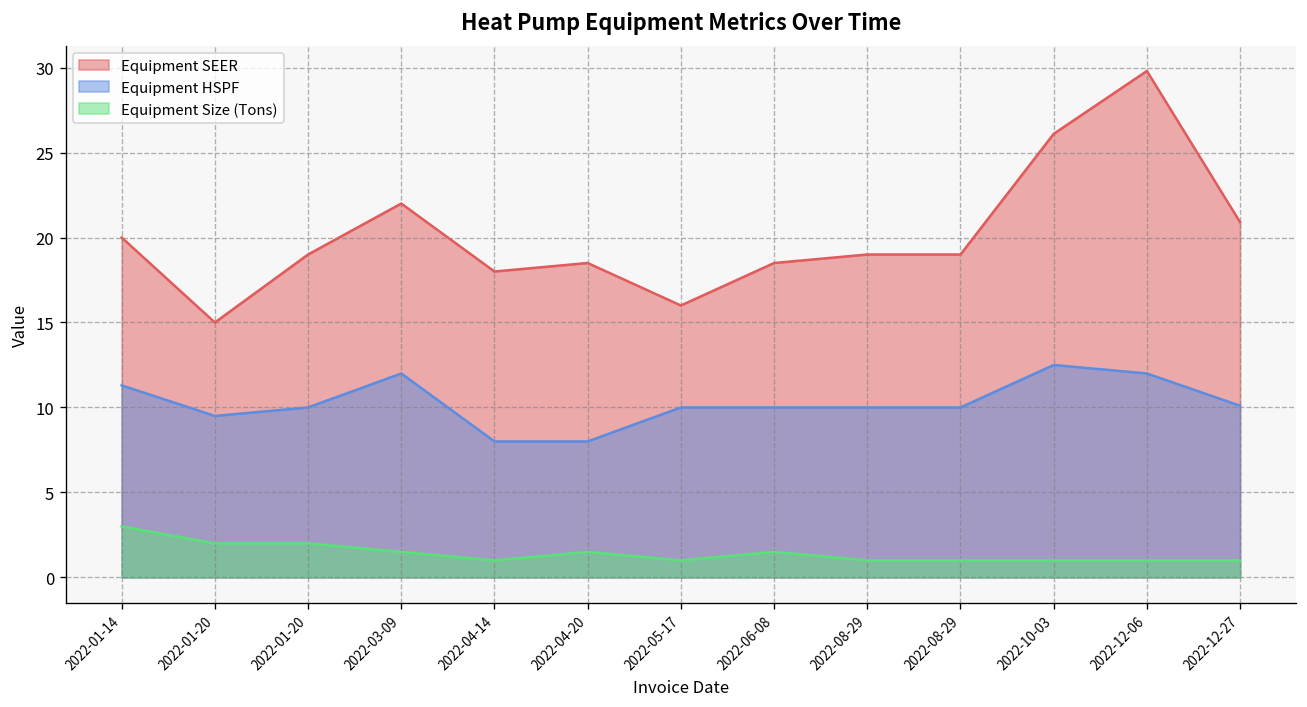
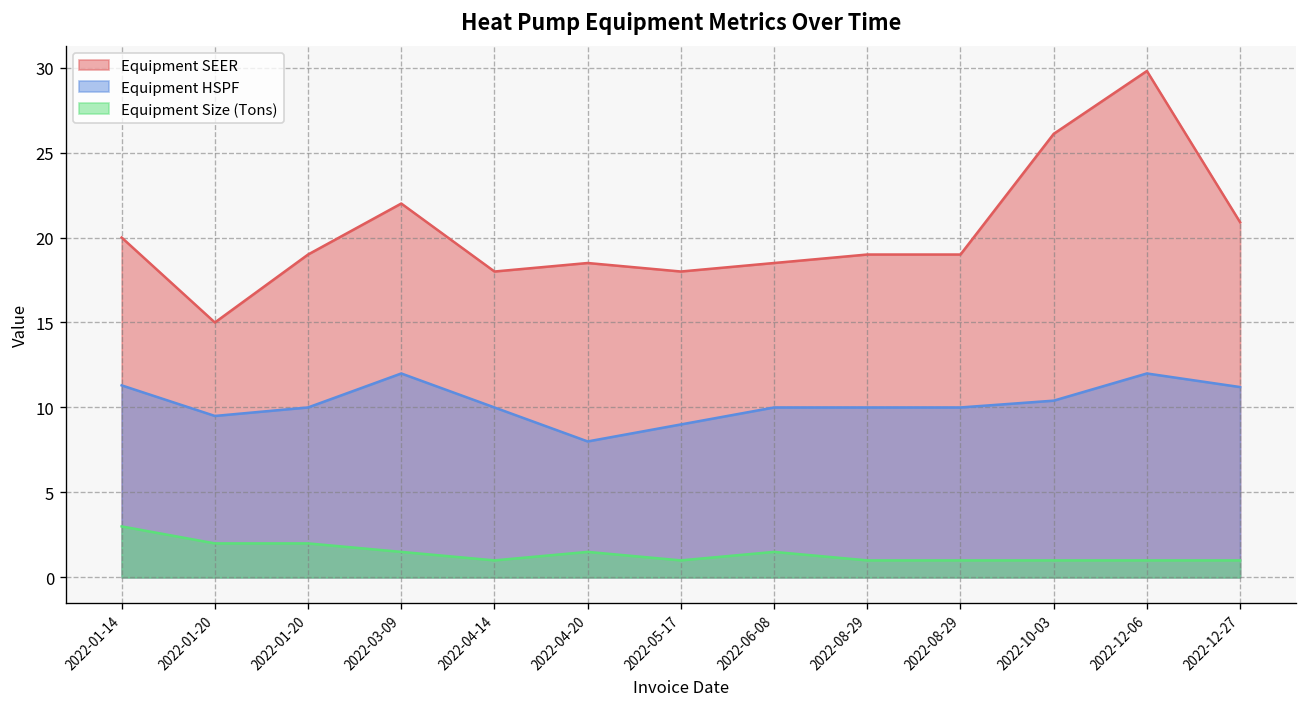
Equipment HSPF, 2022-04-14: 8 -> 10
Equipment SEER, 2022-05-17: 16 -> 18
Equipment HSPF, 2022-05-17: 10 -> 9
Equipment HSPF, 2022-10-03: 12.5 -> 10.4
Equipment HSPF, 2022-12-27: 10.1 -> 11.2
